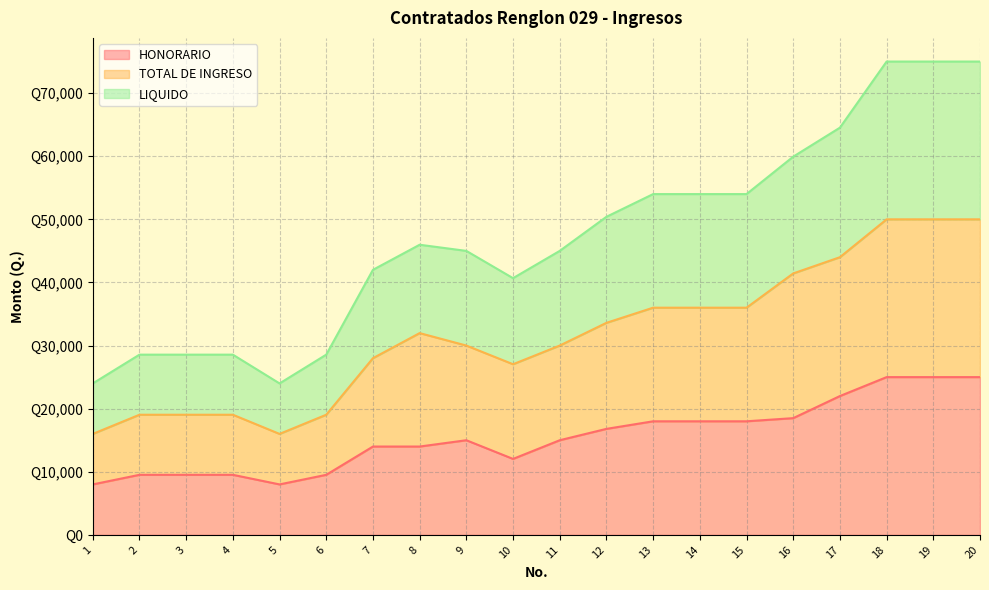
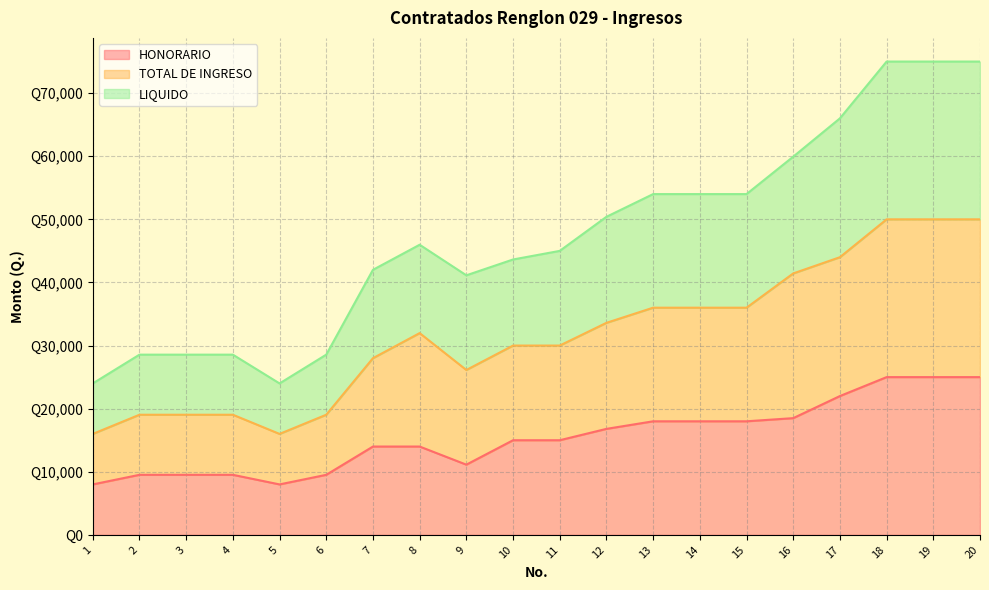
HONORARIO, 9: Q15,000 -> Q11,000
HONORARIO, 10: Q12,000 -> Q15,000
LIQUIDO, 17: Q21,000 -> Q22,000
